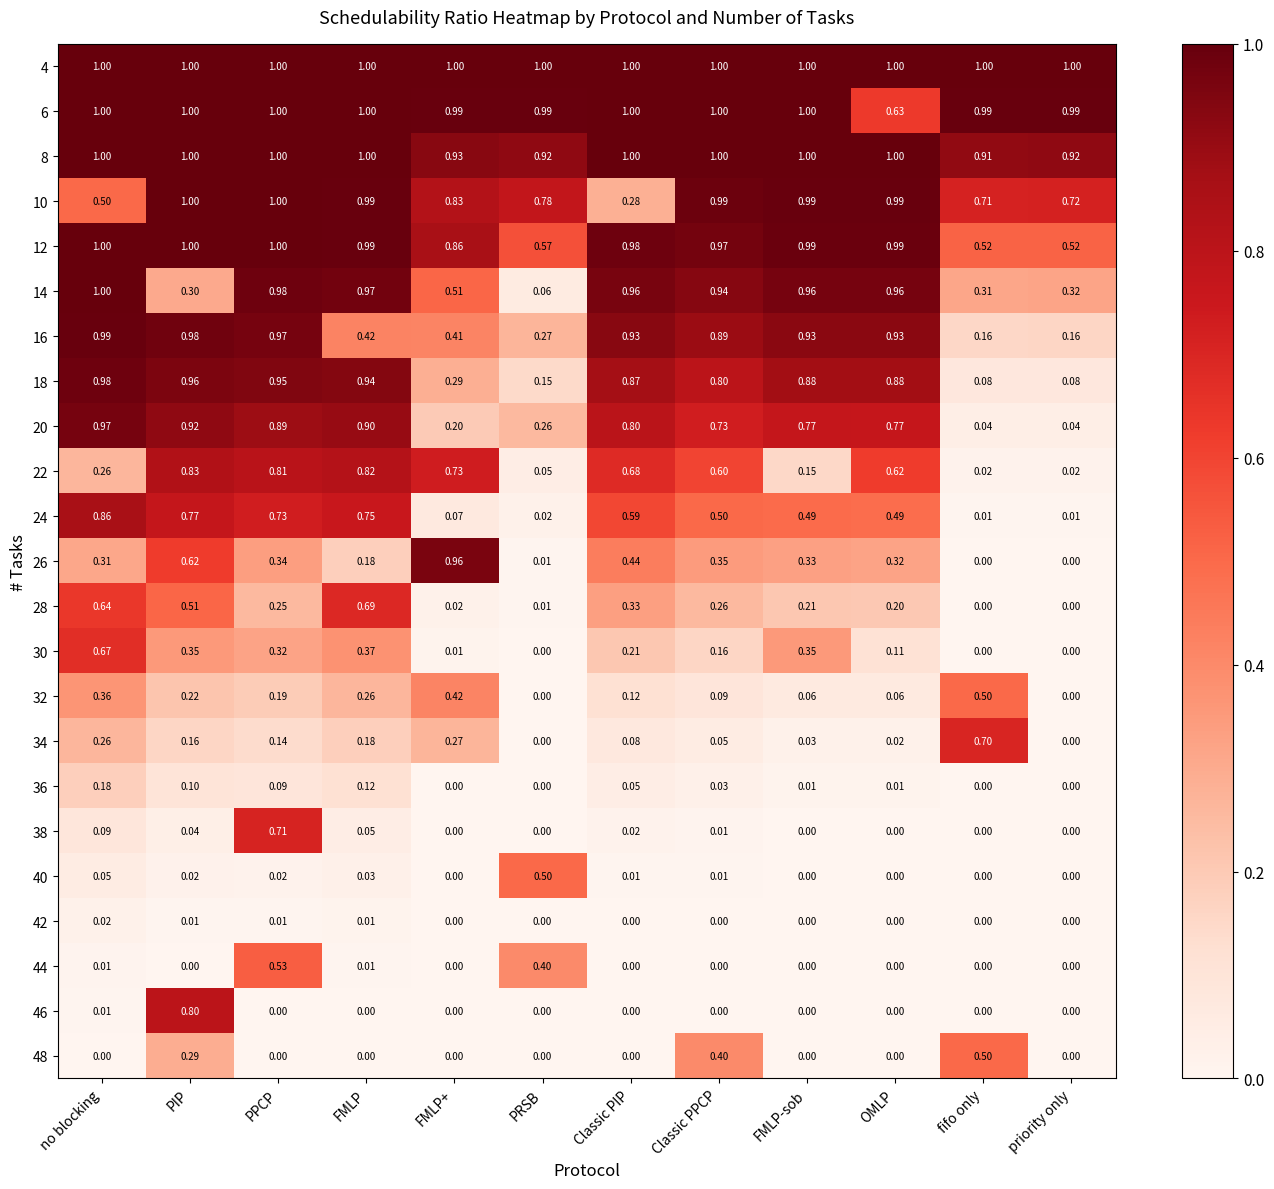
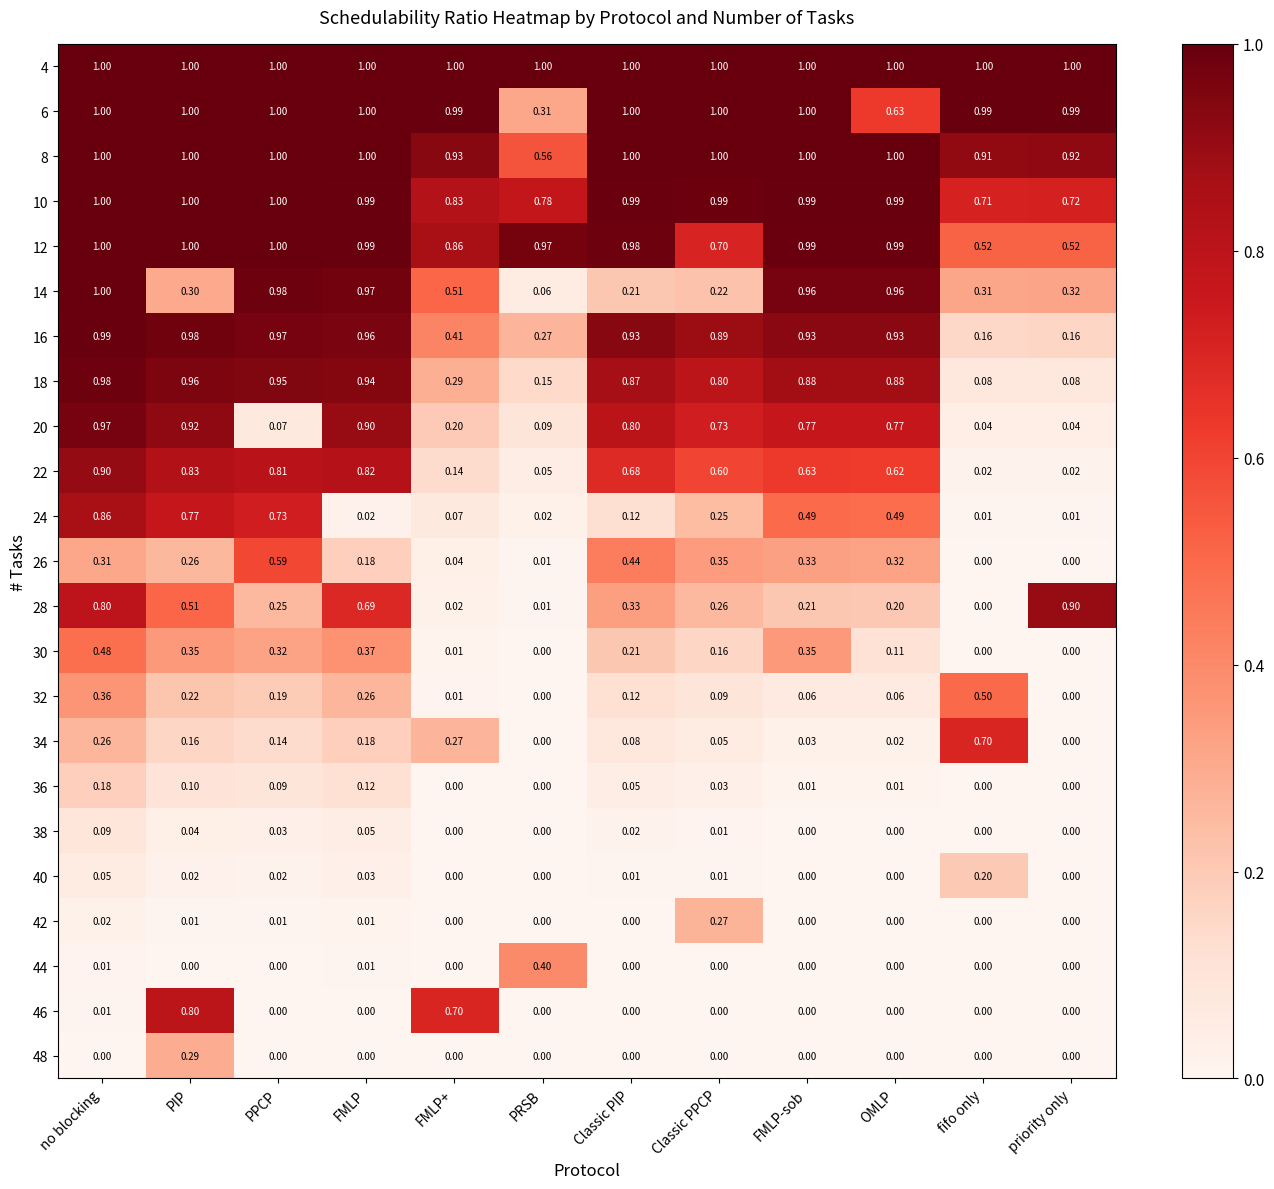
6, PRSB: 0.99 -> 0.31
8, PRSB: 0.92 -> 0.56
10, no blocking: 0.50 -> 1.00
10, Classic PIP: 0.28 -> 0.99
12, PRSB: 0.57 -> 0.97
12, Classic PPCP: 0.97 -> 0.70
14, Classic PIP: 0.96 -> 0.21
14, Classic PPCP: 0.94 -> 0.22
16, FMLP: 0.42 -> 0.96
20, PPCP: 0.89 -> 0.07
20, PRSB: 0.26 -> 0.09
22, no blocking: 0.26 -> 0.90
22, FMLP+: 0.73 -> 0.14
22, FMLP-sob: 0.15 -> 0.63
24, FMLP: 0.75 -> 0.02
24, Classic PIP: 0.59 -> 0.12
24, Classic PPCP: 0.50 -> 0.25
26, PIP: 0.62 -> 0.26
26, PPCP: 0.34 -> 0.59
26, FMLP+: 0.96 -> 0.04
28, no blocking: 0.64 -> 0.80
28, priority only: 0.00 -> 0.90
30, no blocking: 0.67 -> 0.48
32, FMLP+: 0.42 -> 0.01
38, PPCP: 0.71 -> 0.03
40, PRSB: 0.50 -> 0.00
40, fifo only: 0.00 -> 0.20
42, Classic PPCP: 0.00 -> 0.27
44, PPCP: 0.53 -> 0.00
46, FMLP+: 0.00 -> 0.70
48, Classic PPCP: 0.40 -> 0.00
48, fifo only: 0.50 -> 0.00
